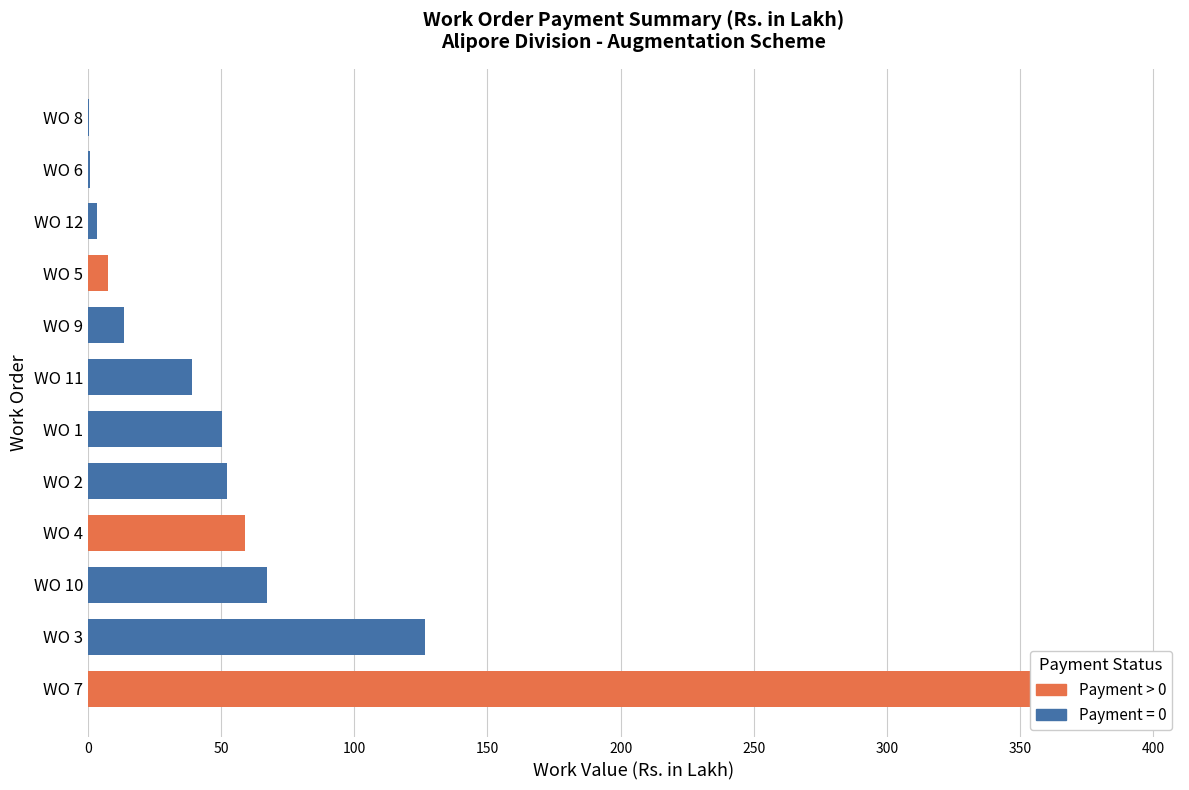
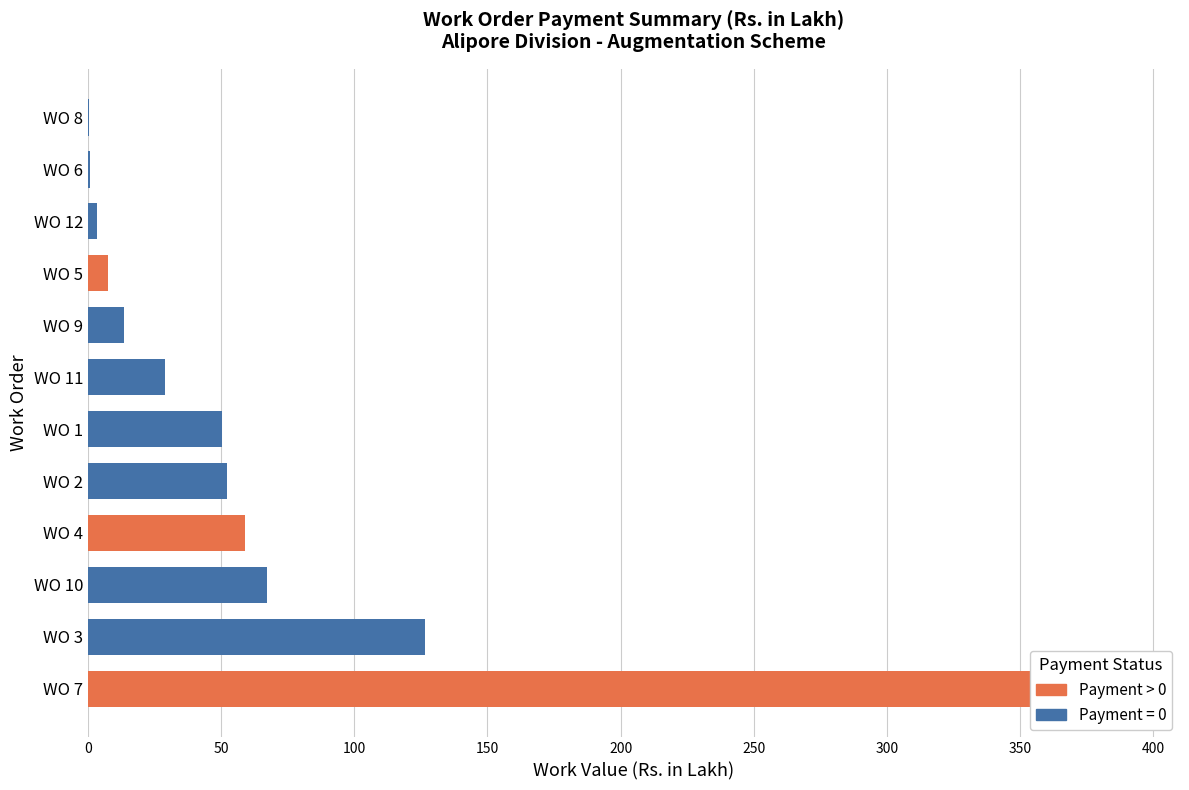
WO 11: 39 -> 29
